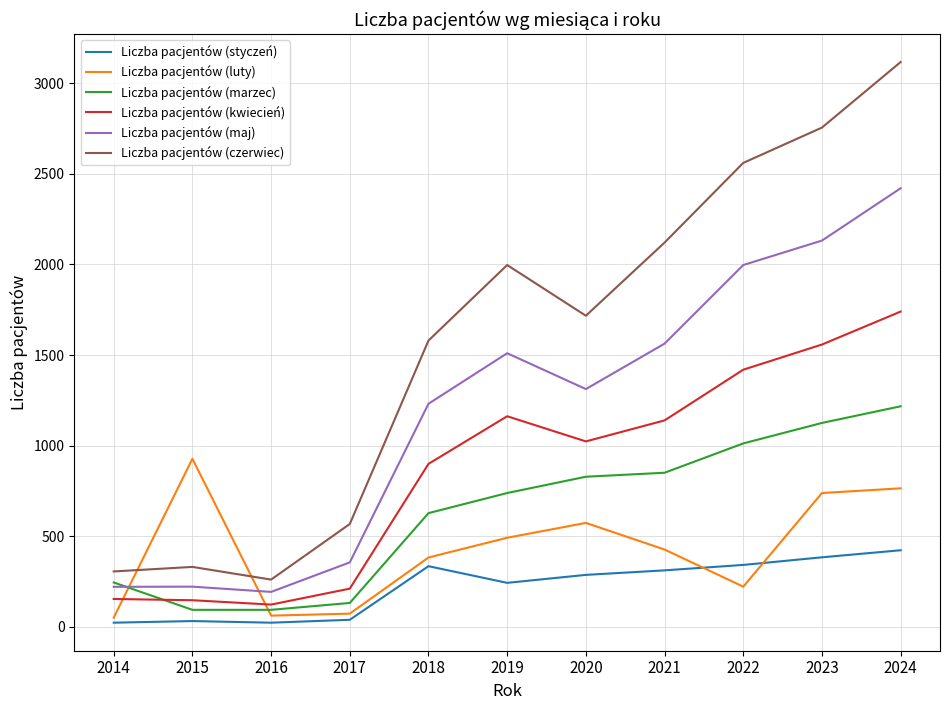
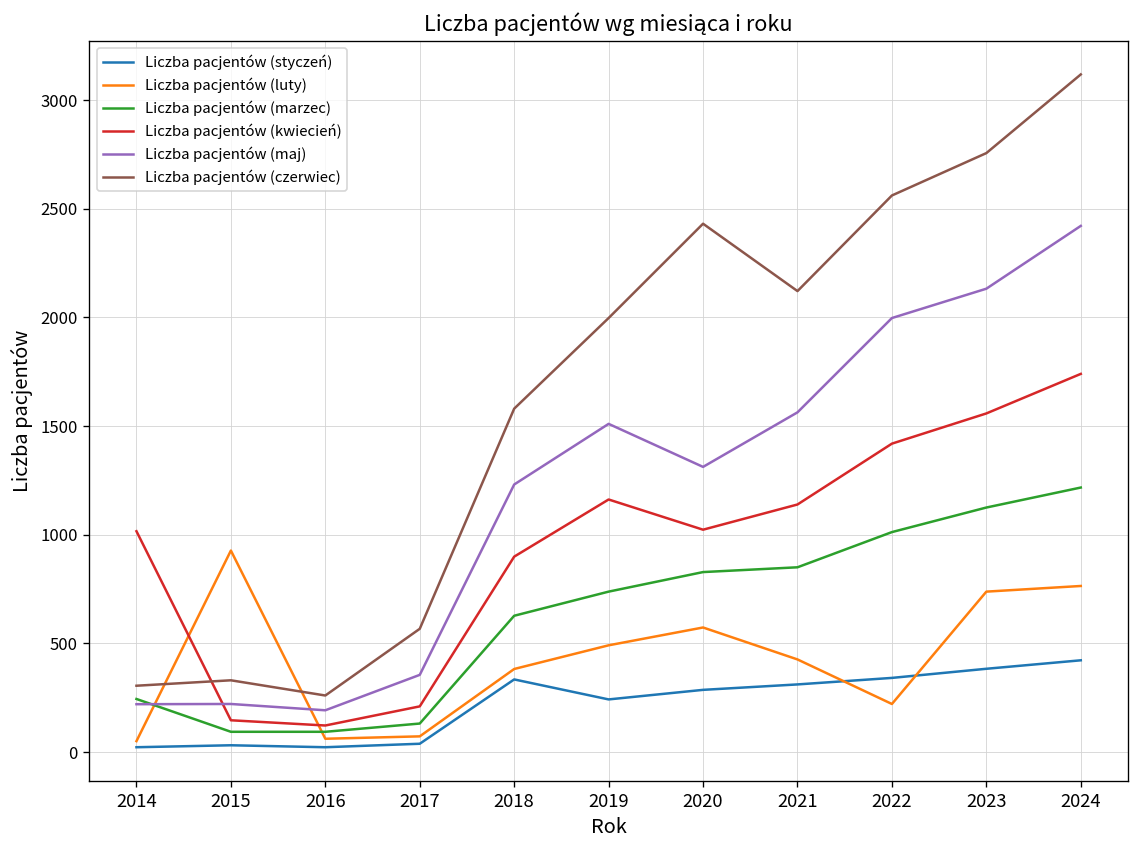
Liczba pacjentów (kwiecień), 2014: 150 -> 1020
Liczba pacjentów (czerwiec), 2020: 1720 -> 2430
